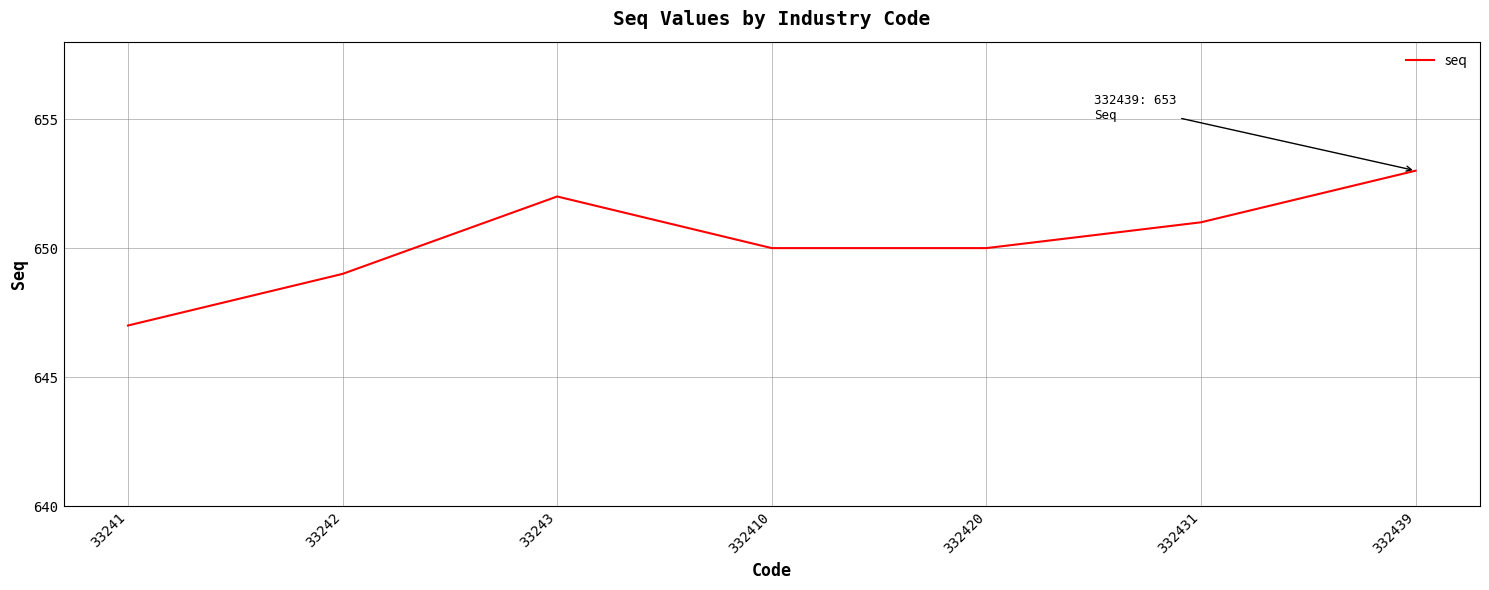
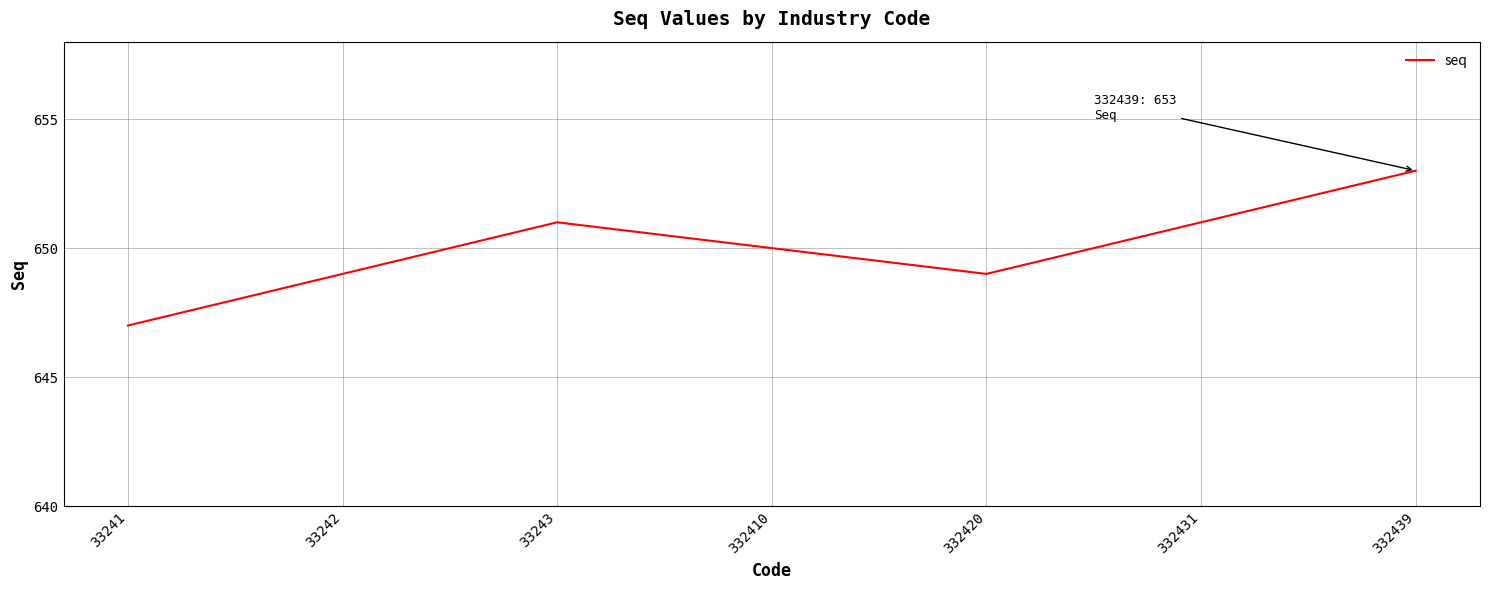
33243: 652 -> 651
332420: 650 -> 649
